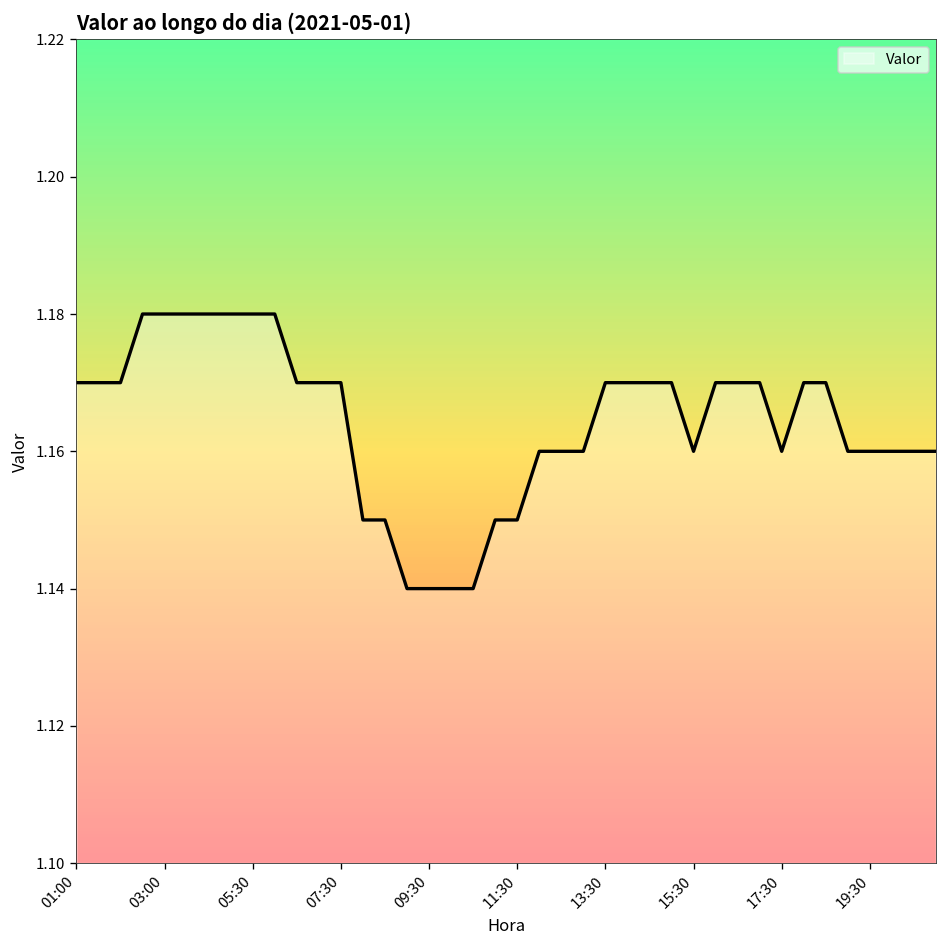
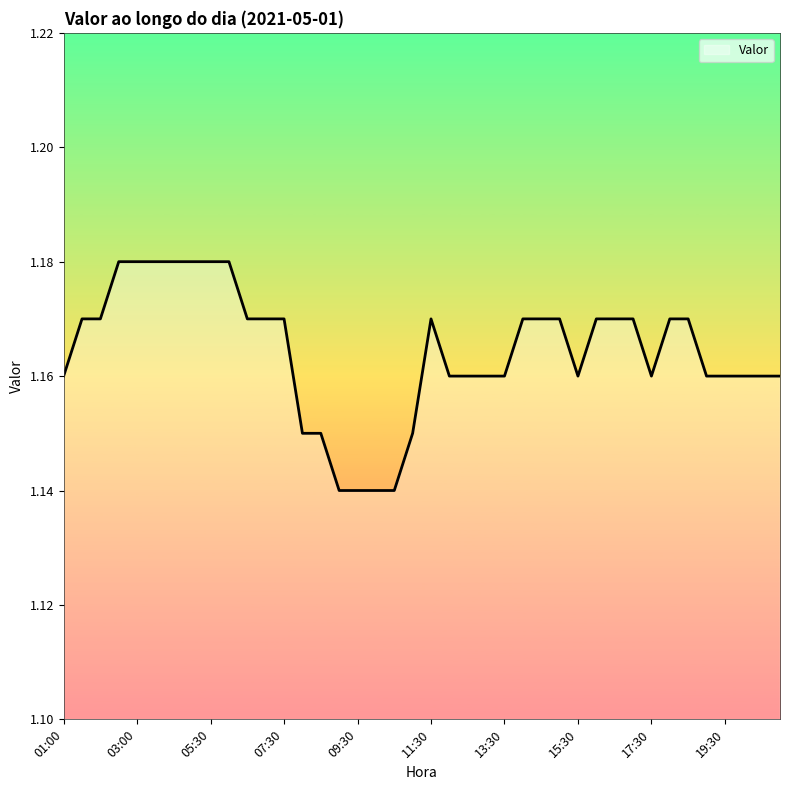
01:00: 1.17 -> 1.16
11:30: 1.15 -> 1.17
13:30: 1.17 -> 1.16
